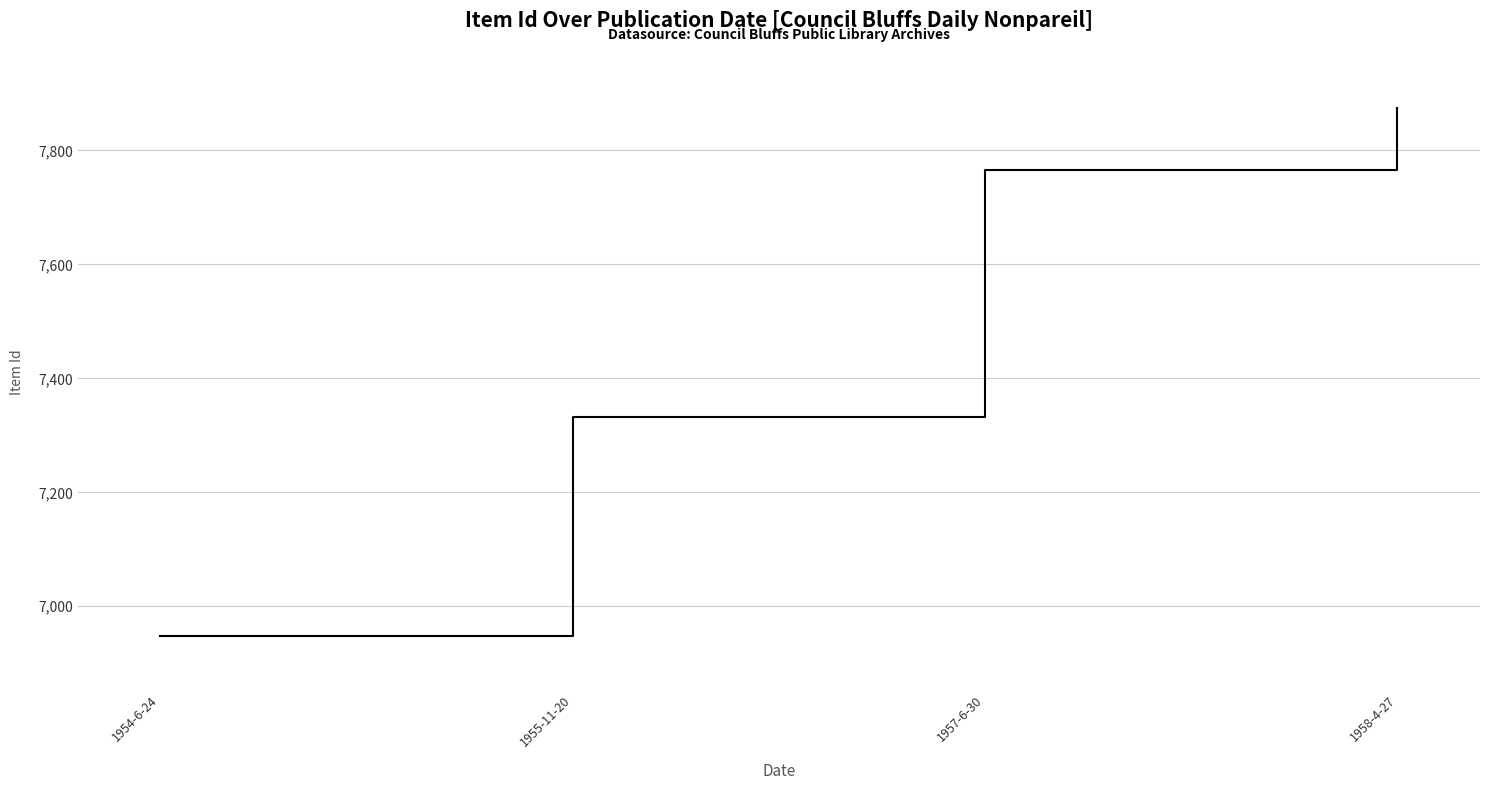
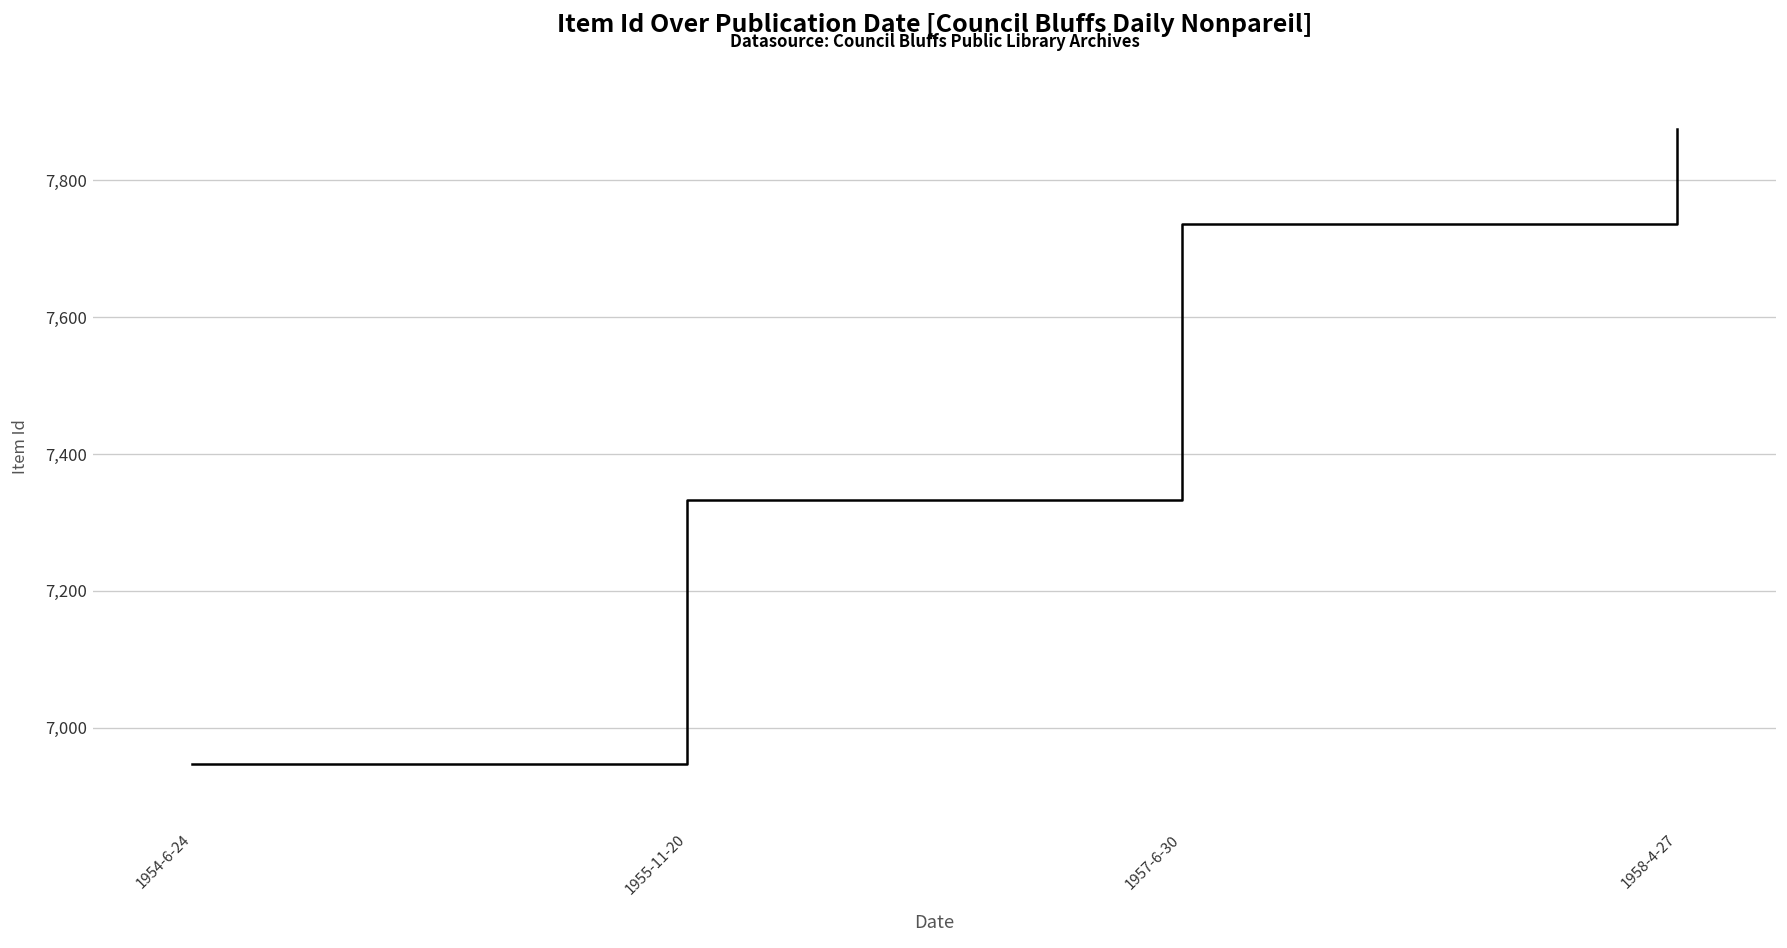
1957-6-30: 7,770 -> 7,740
